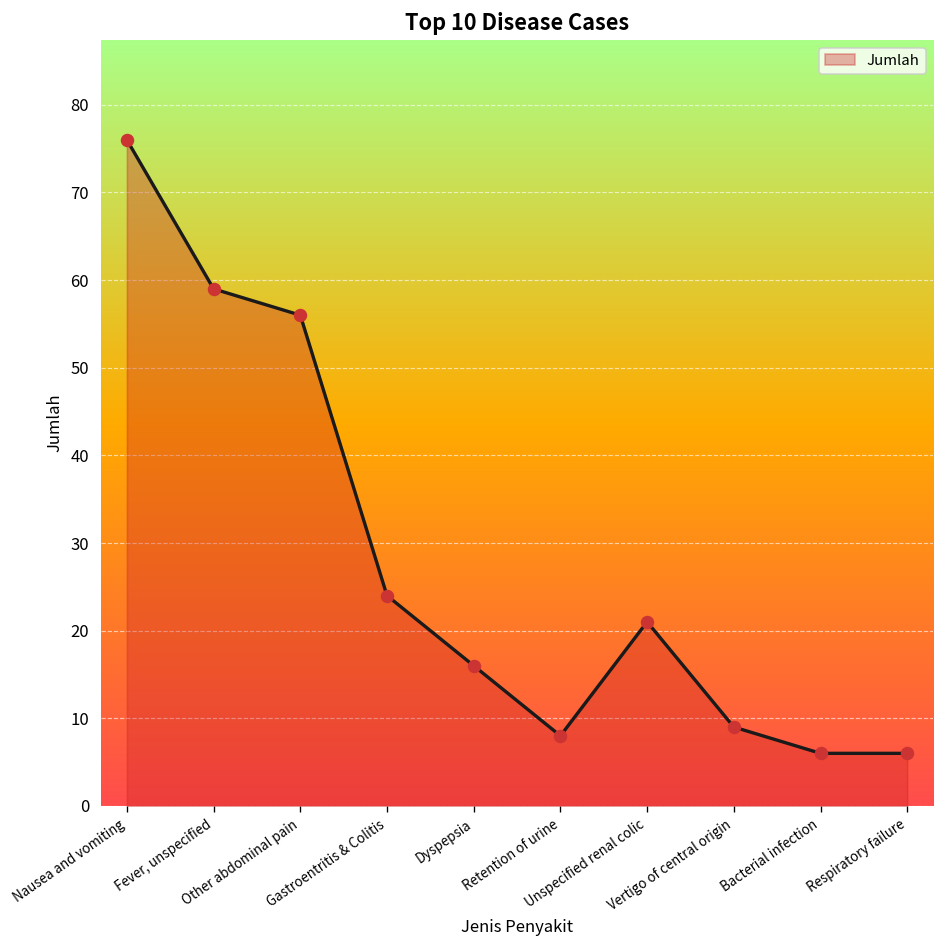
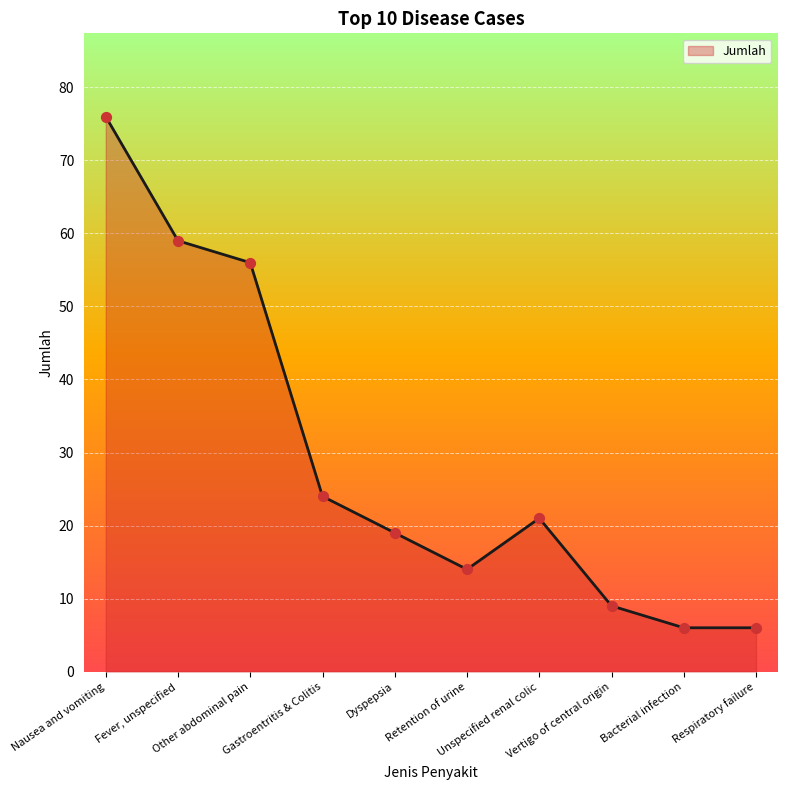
Dyspepsia: 16 -> 19
Retention of urine: 8 -> 14
